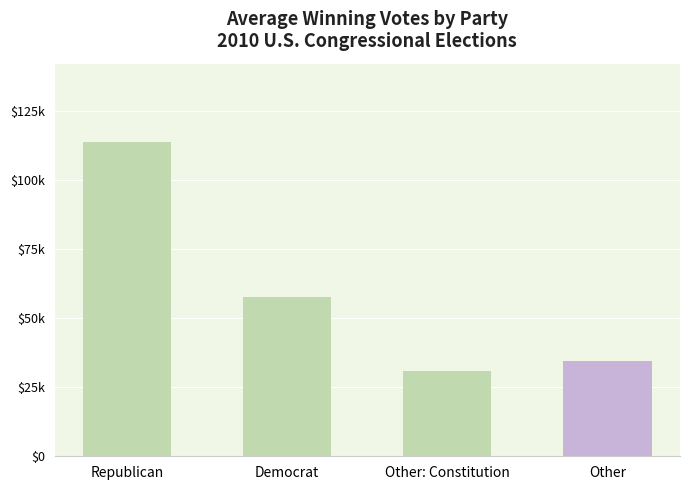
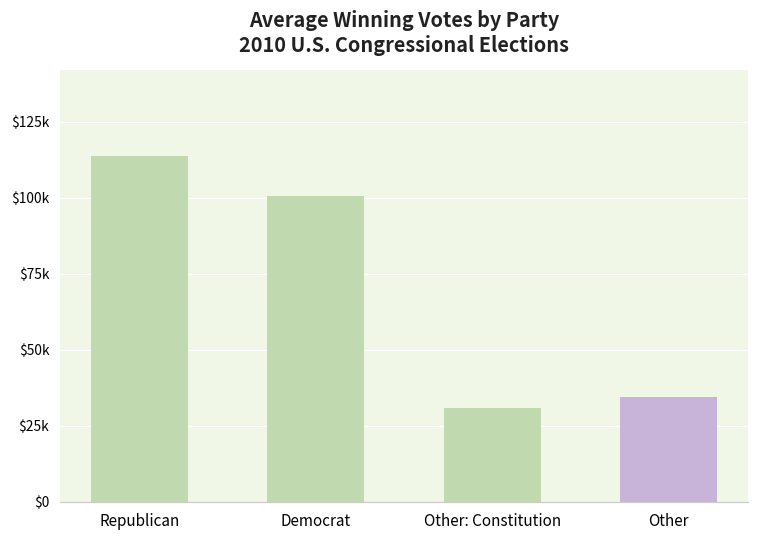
Democrat: $58000 -> $101000
